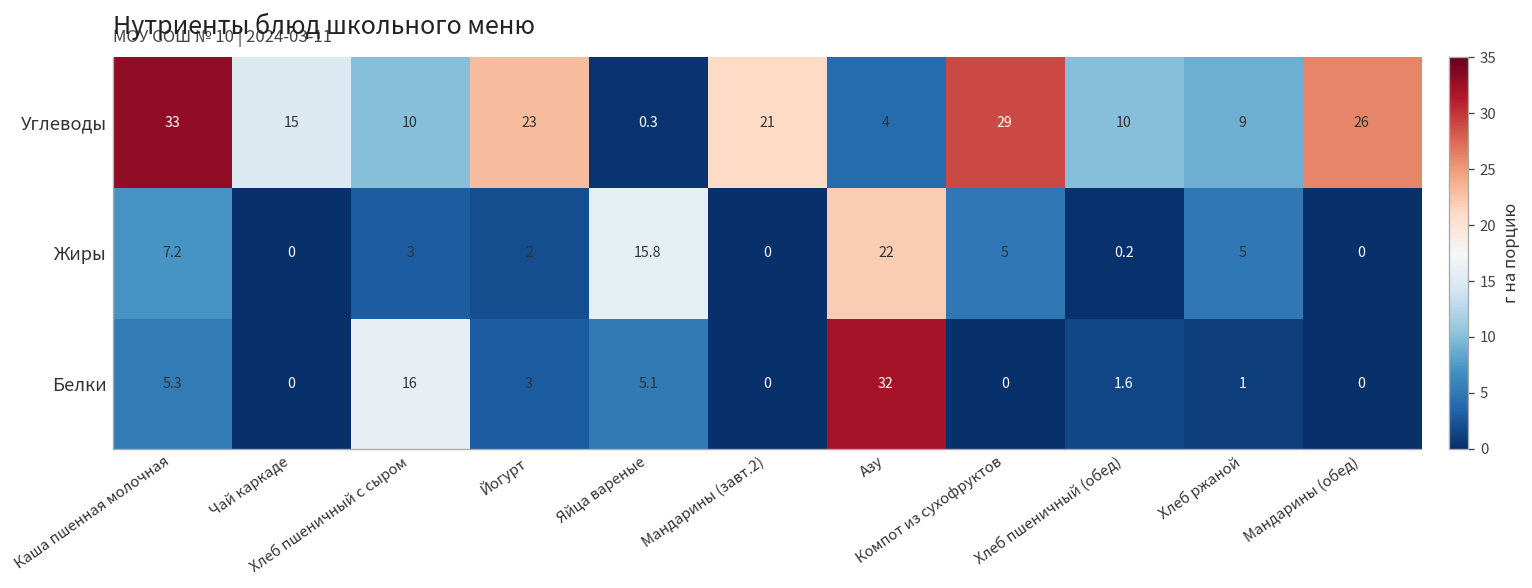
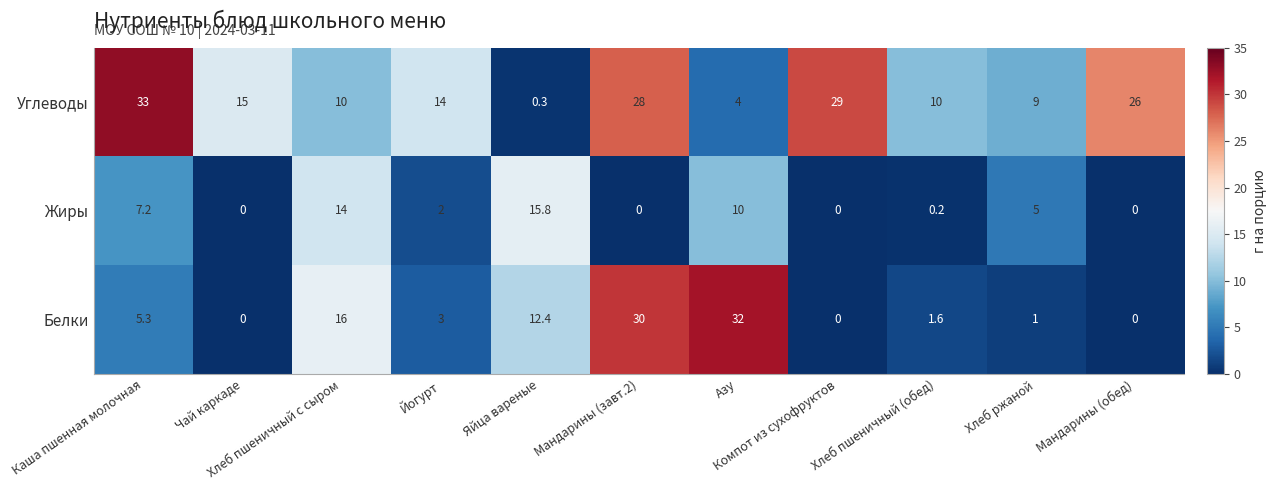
Углеводы, Йогурт: 23 -> 14
Углеводы, Мандарины (завт.2): 21 -> 28
Жиры, Хлеб пшеничный с сыром: 3 -> 14
Жиры, Азу: 22 -> 10
Жиры, Компот из сухофруктов: 5 -> 0
Белки, Яйца вареные: 5.1 -> 12.4
Белки, Мандарины (завт.2): 0 -> 30
